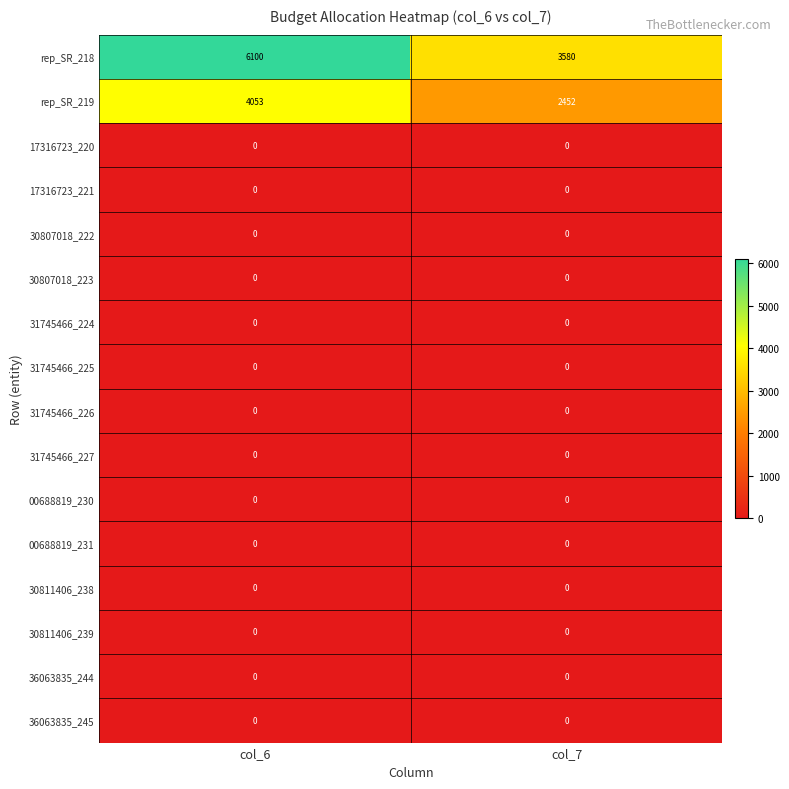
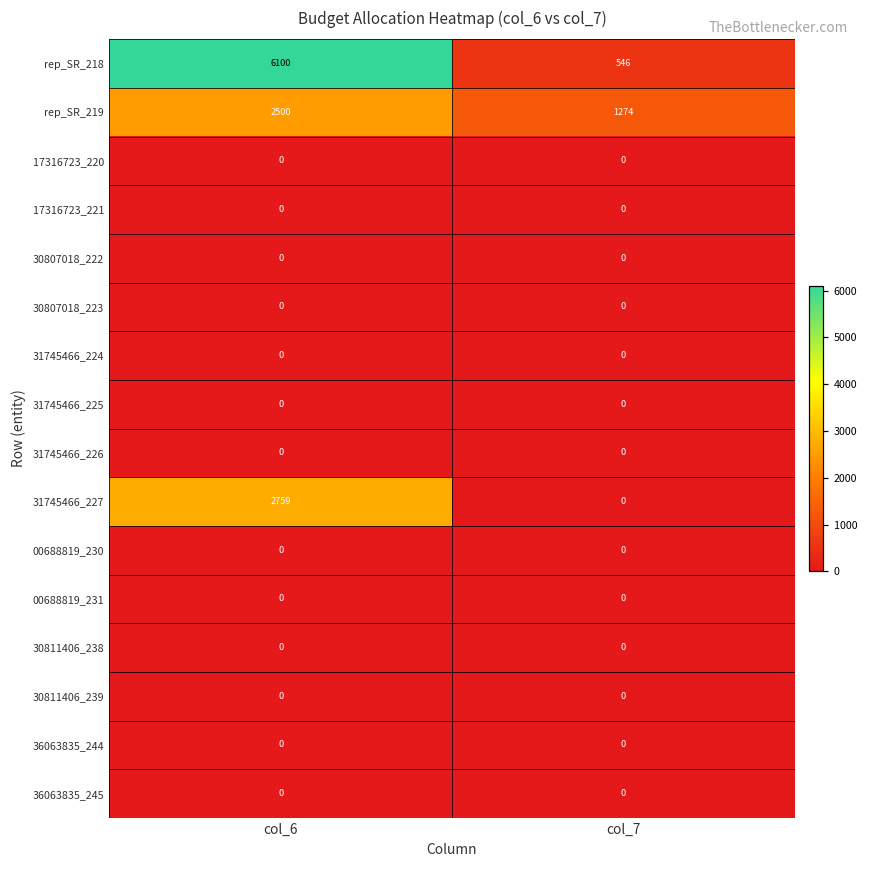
rep_SR_218, col_7: 3580 -> 546
rep_SR_219, col_6: 4053 -> 2500
rep_SR_219, col_7: 2452 -> 1274
31745466_227, col_6: 0 -> 2759
